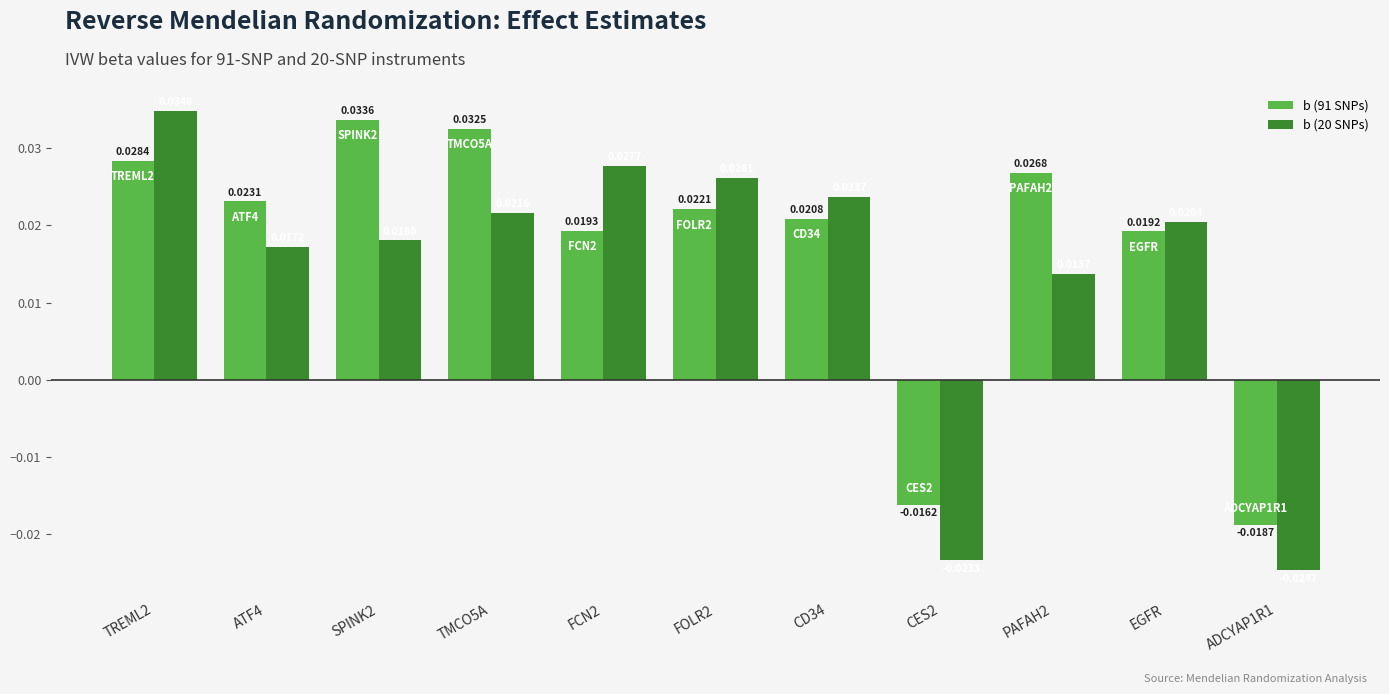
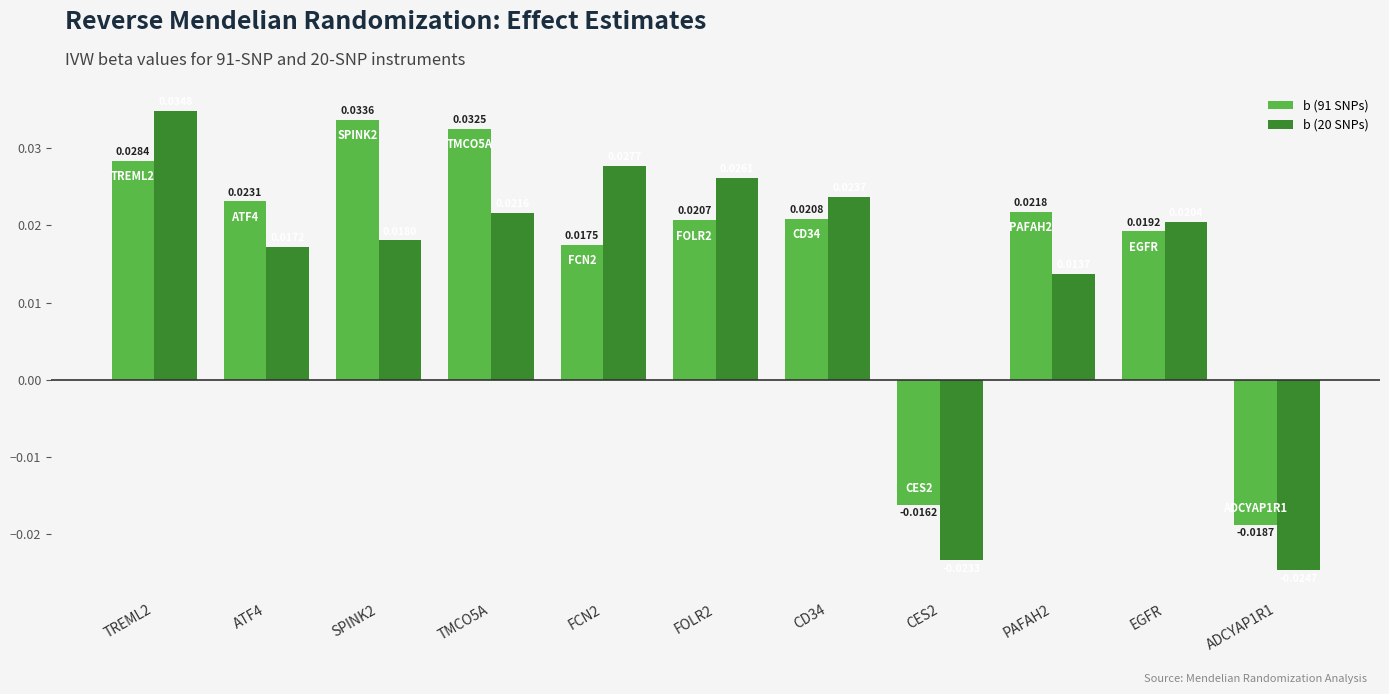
b (91 SNPs), FCN2: 0.0193 -> 0.0175
b (91 SNPs), FOLR2: 0.0221 -> 0.0207
b (91 SNPs), PAFAH2: 0.0268 -> 0.0218
